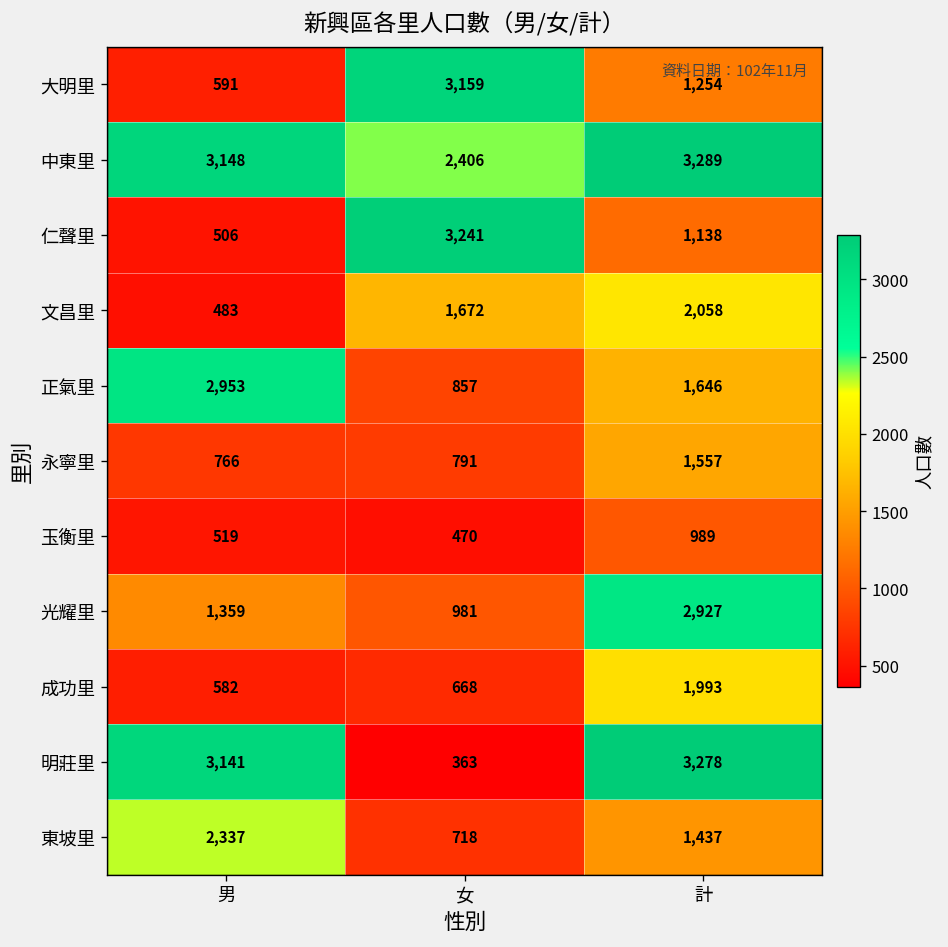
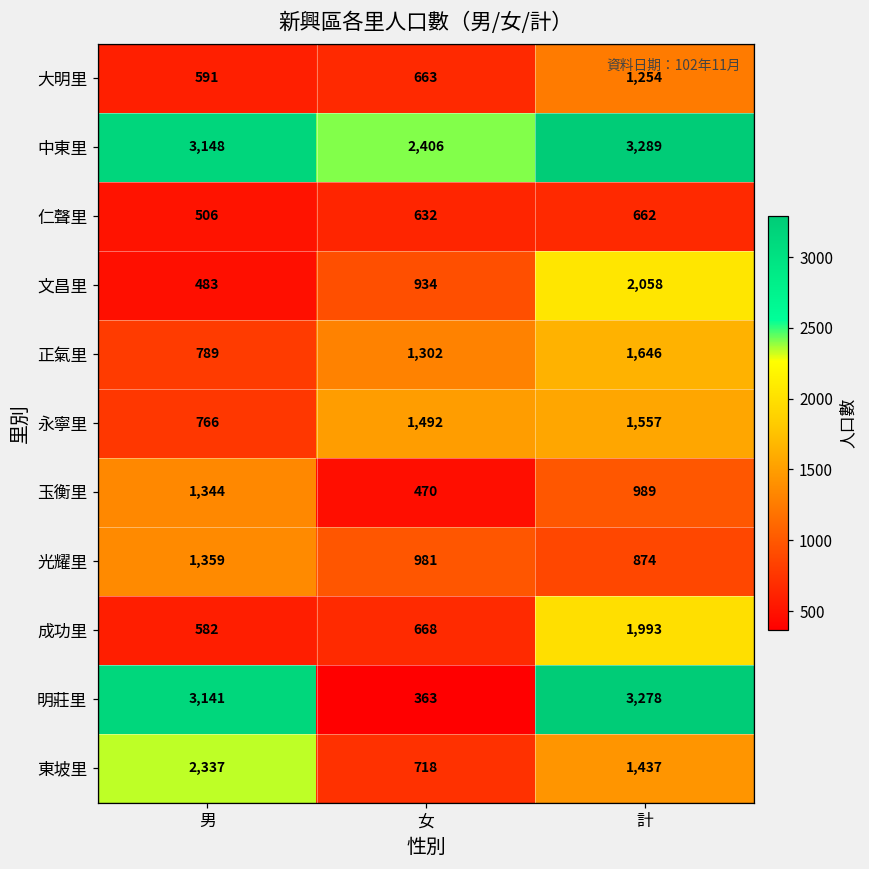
大明里, 女: 3,159 -> 663
仁聲里, 女: 3,241 -> 632
仁聲里, 計: 1,138 -> 662
文昌里, 女: 1,672 -> 934
正氣里, 男: 2,953 -> 789
正氣里, 女: 857 -> 1,302
永寧里, 女: 791 -> 1,492
玉衡里, 男: 519 -> 1,344
光耀里, 計: 2,927 -> 874
